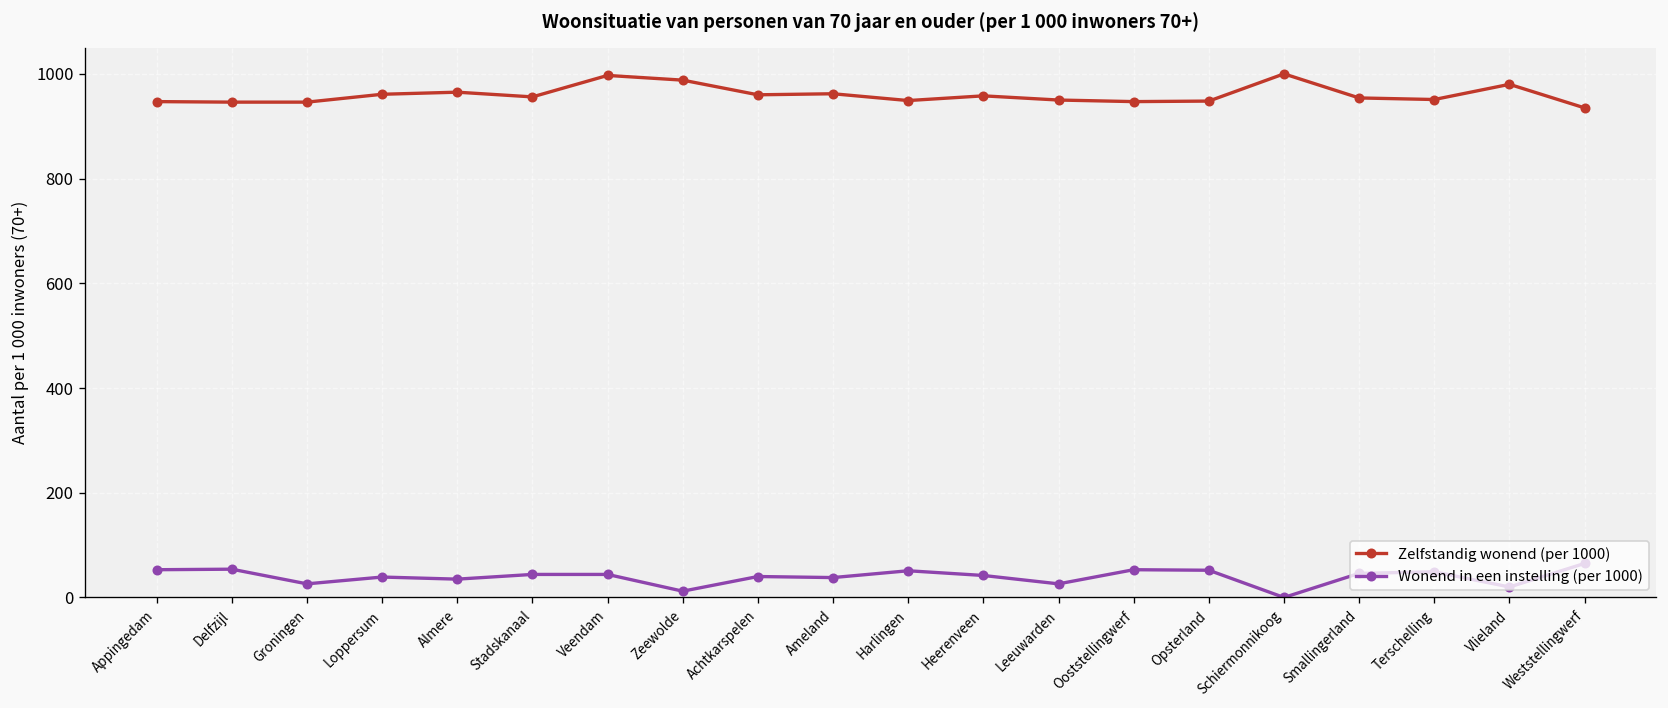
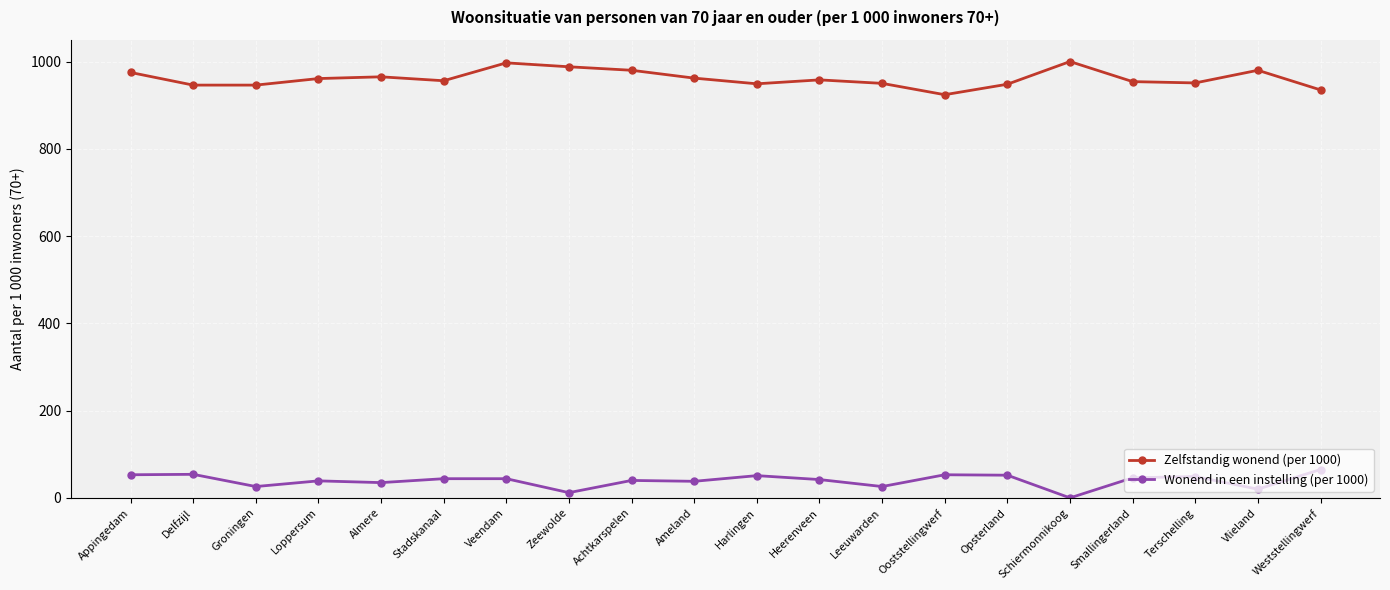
Zelfstandig wonend (per 1000), Appingedam: 950 -> 980
Zelfstandig wonend (per 1000), Achtkarspelen: 960 -> 980
Zelfstandig wonend (per 1000), Ooststellingwerf: 950 -> 920
